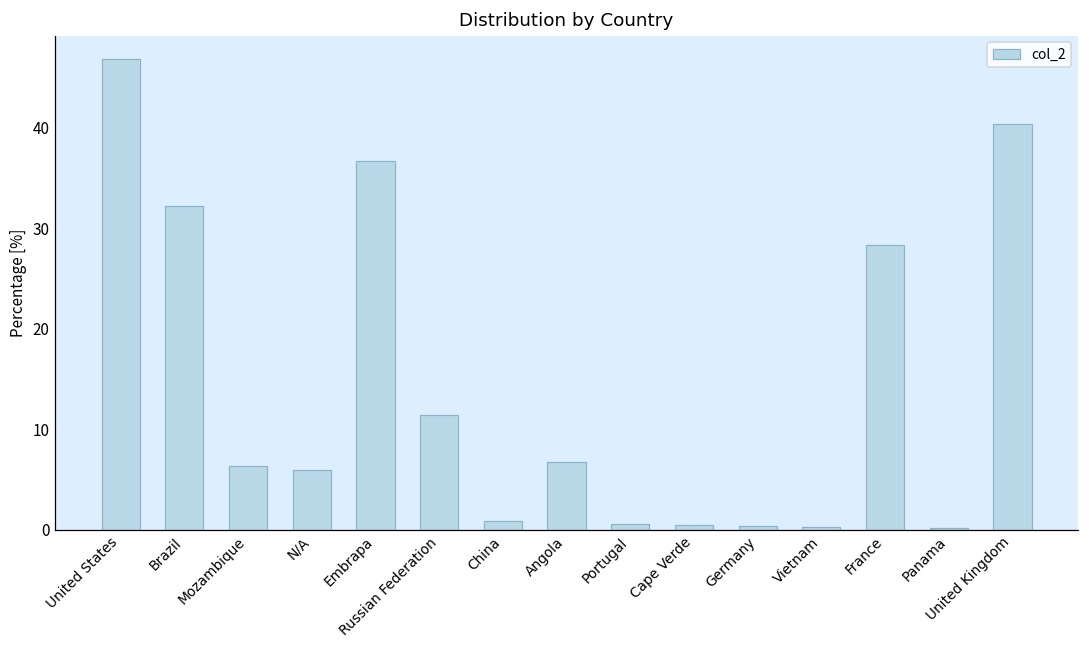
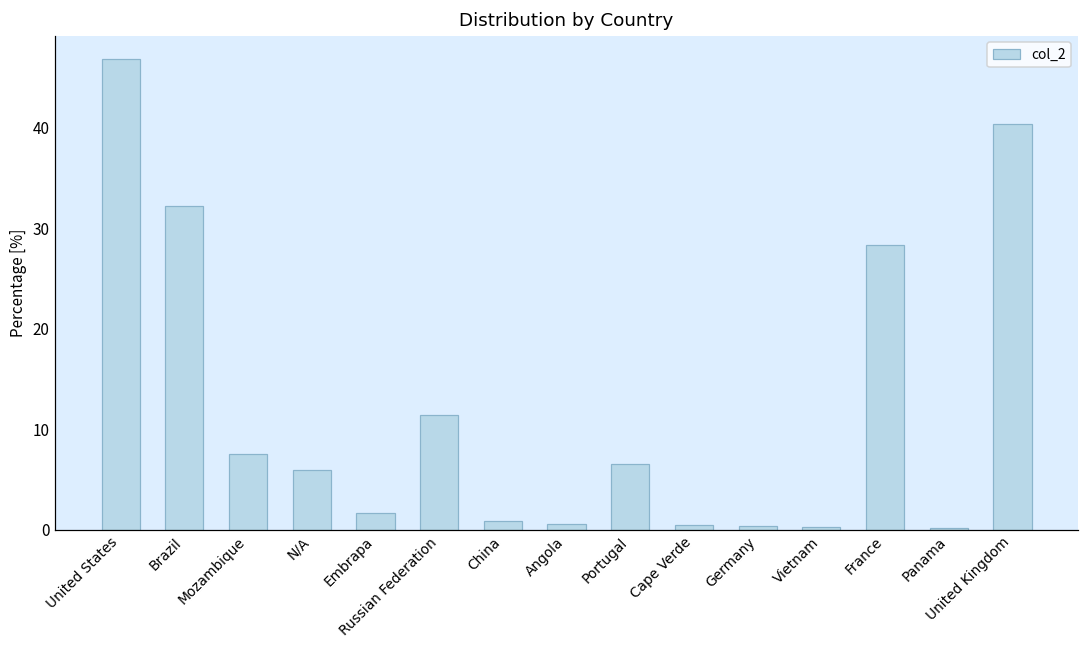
Mozambique: 6 -> 8
Embrapa: 37 -> 2
Angola: 7 -> 1
Portugal: 1 -> 7
